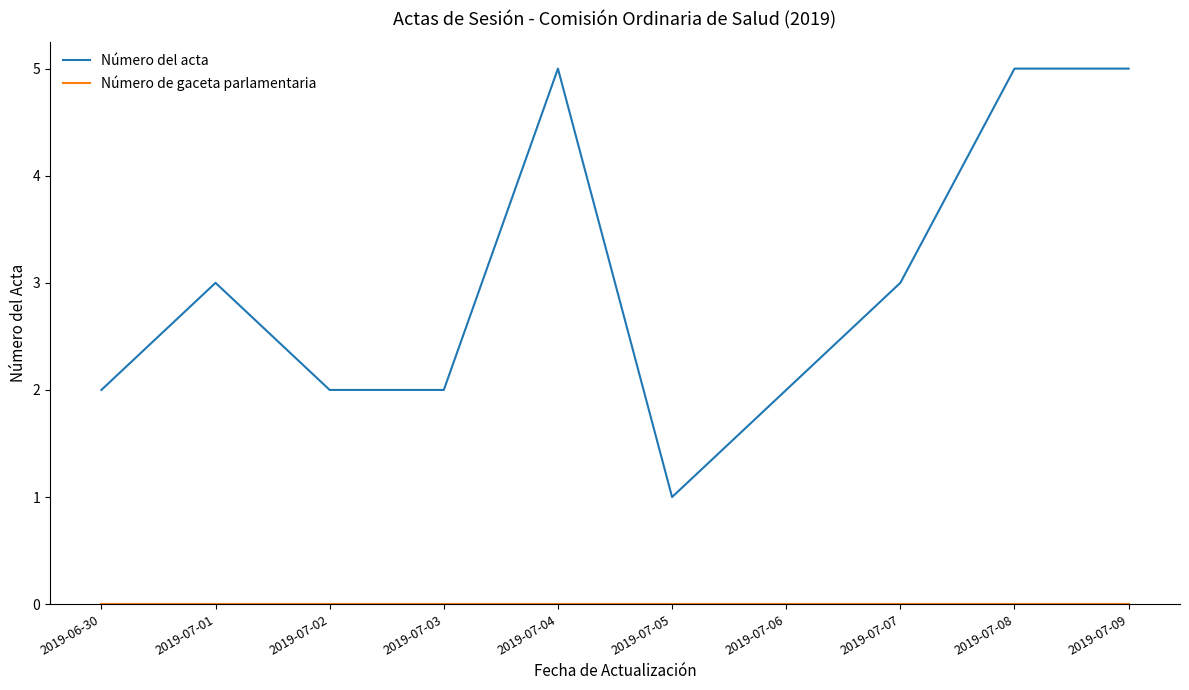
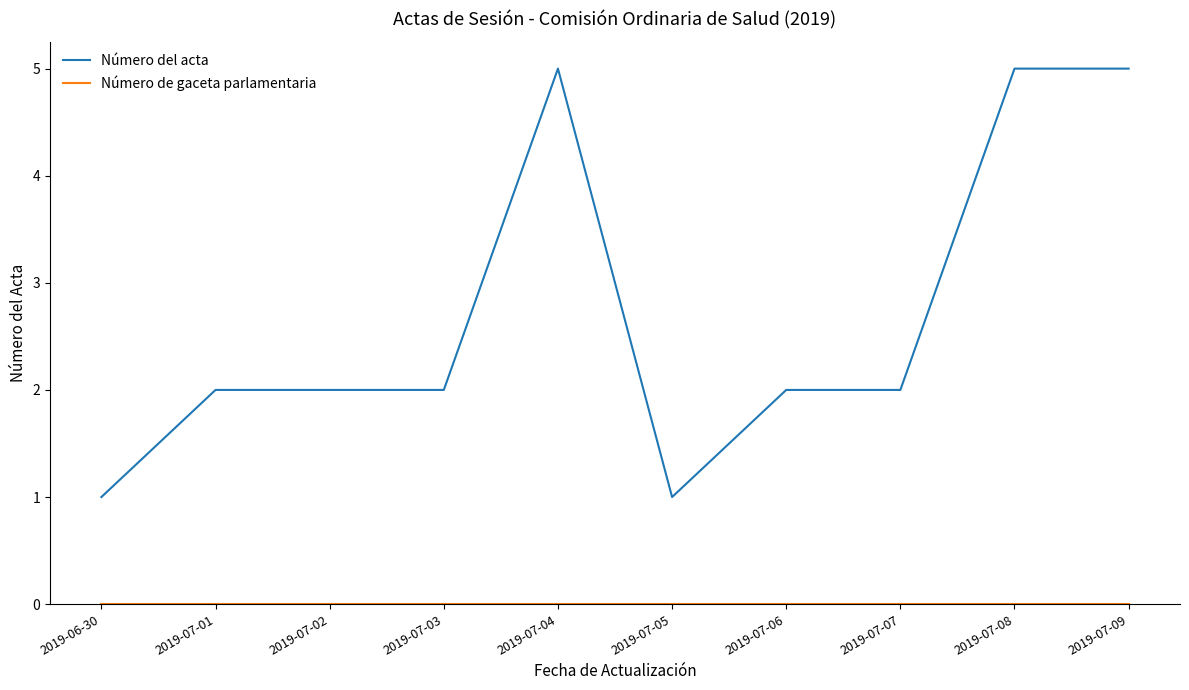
Número del acta, 2019-06-30: 2 -> 1
Número del acta, 2019-07-01: 3 -> 2
Número del acta, 2019-07-07: 3 -> 2
